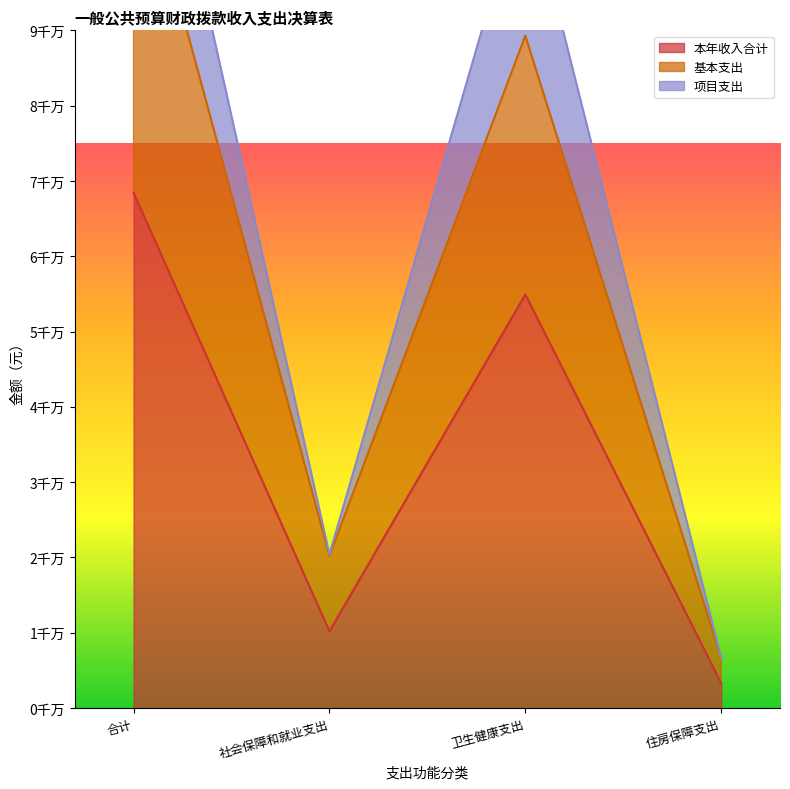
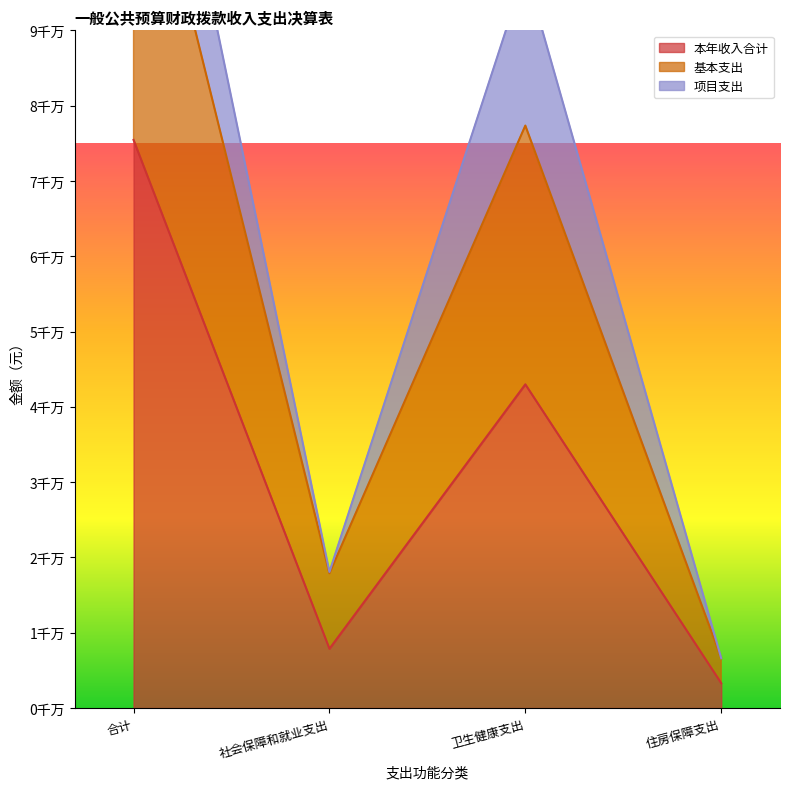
本年收入合计, 合计: 6.8千万 -> 7.5千万
本年收入合计, 社会保障和就业支出: 1.0千万 -> 0.8千万
本年收入合计, 卫生健康支出: 5.5千万 -> 4.3千万
